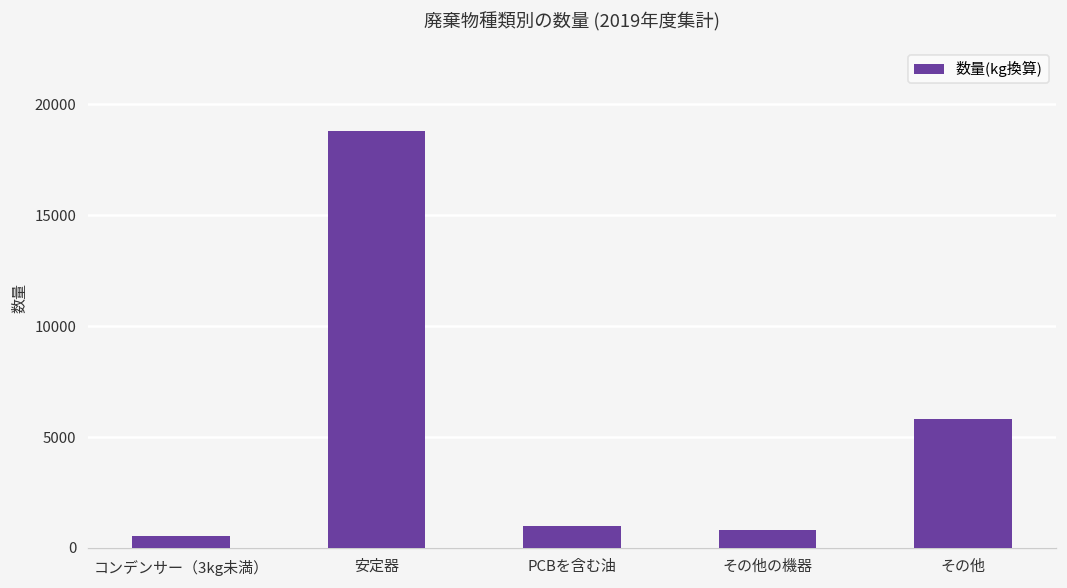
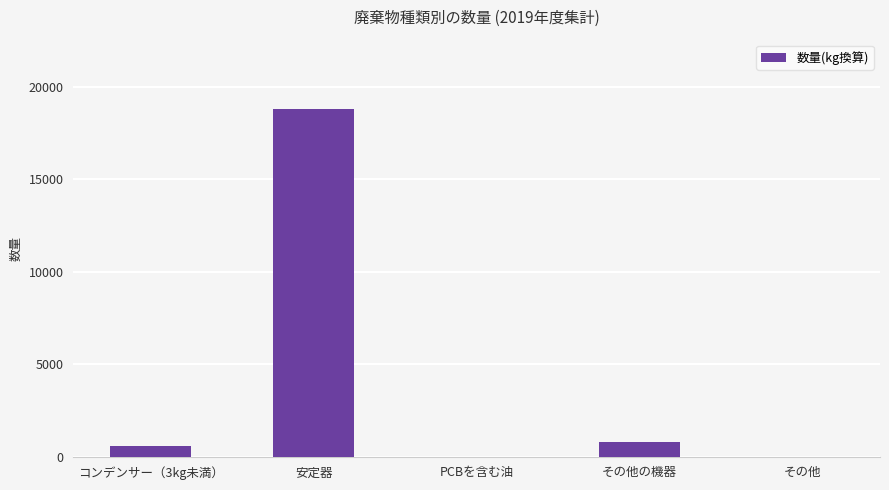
PCBを含む油: 1000 -> 0
その他: 5800 -> 0
